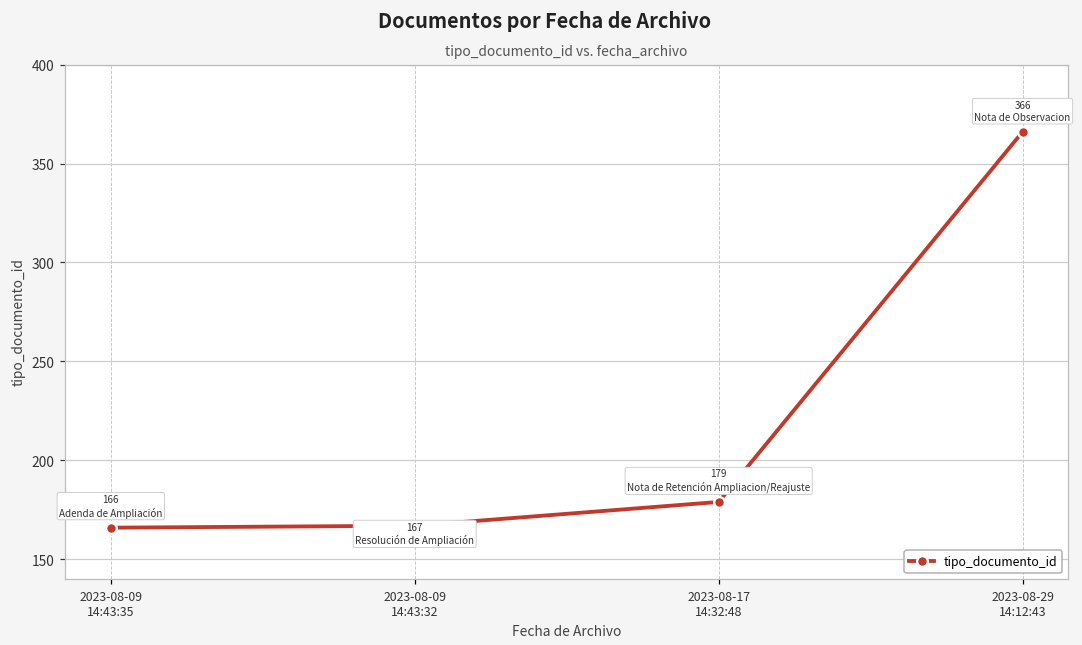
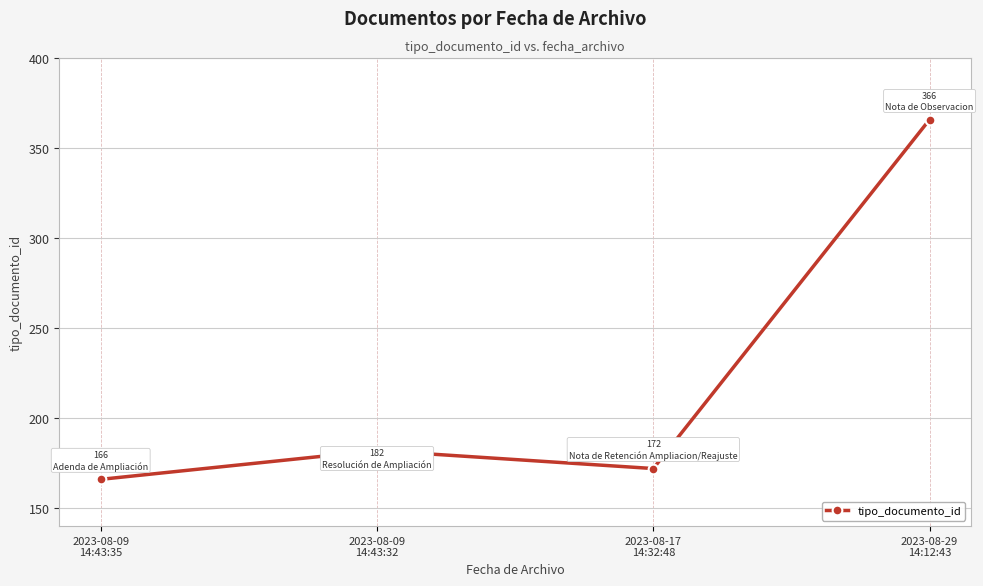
2023-08-09 14:43:32: 167 -> 182
2023-08-17 14:32:48: 179 -> 172
